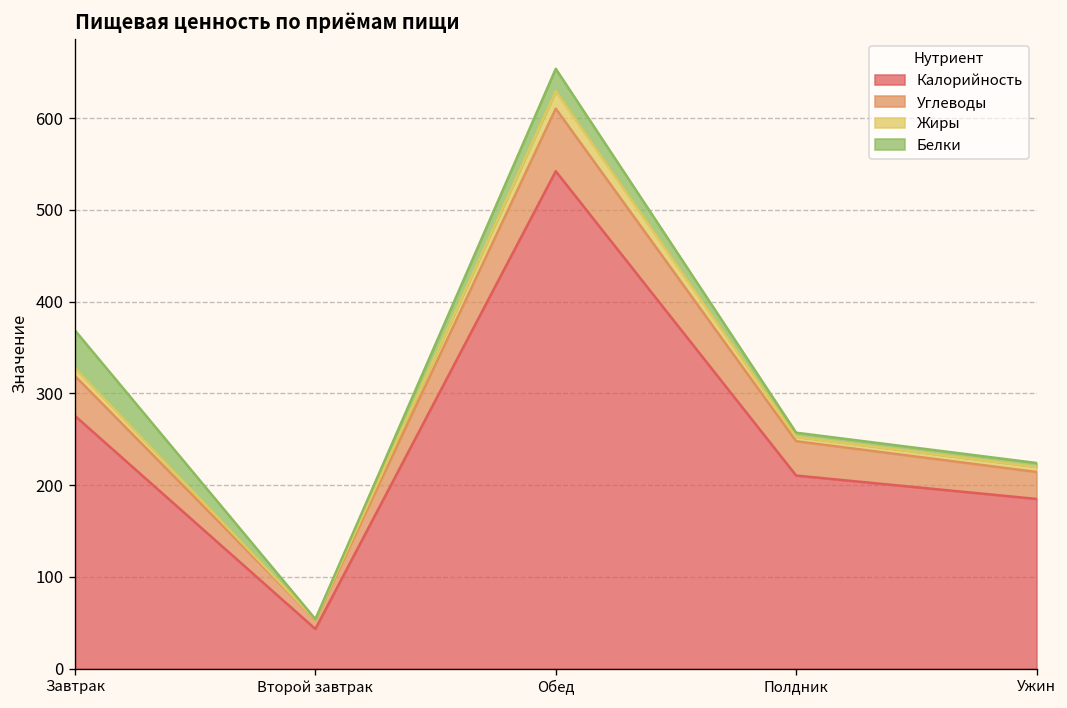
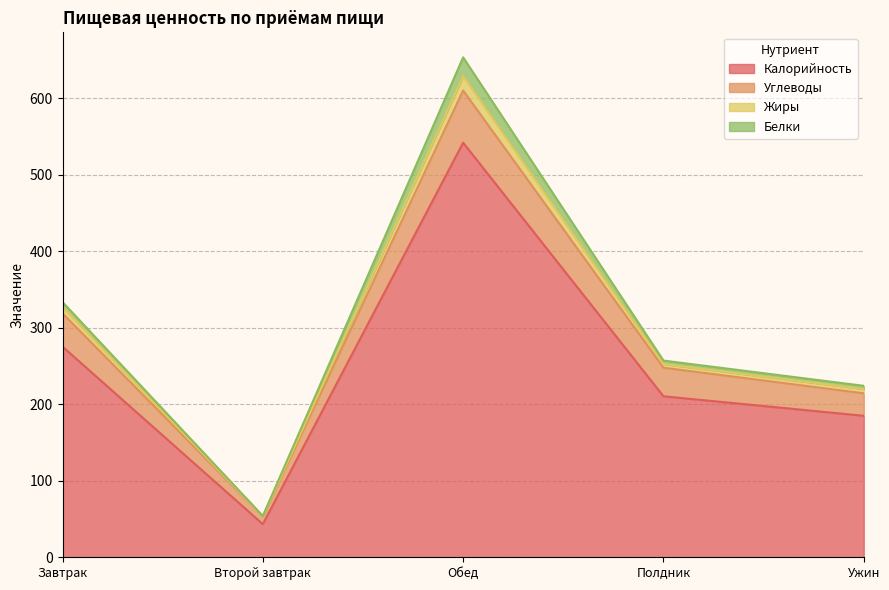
Белки, Завтрак: 40 -> 10
